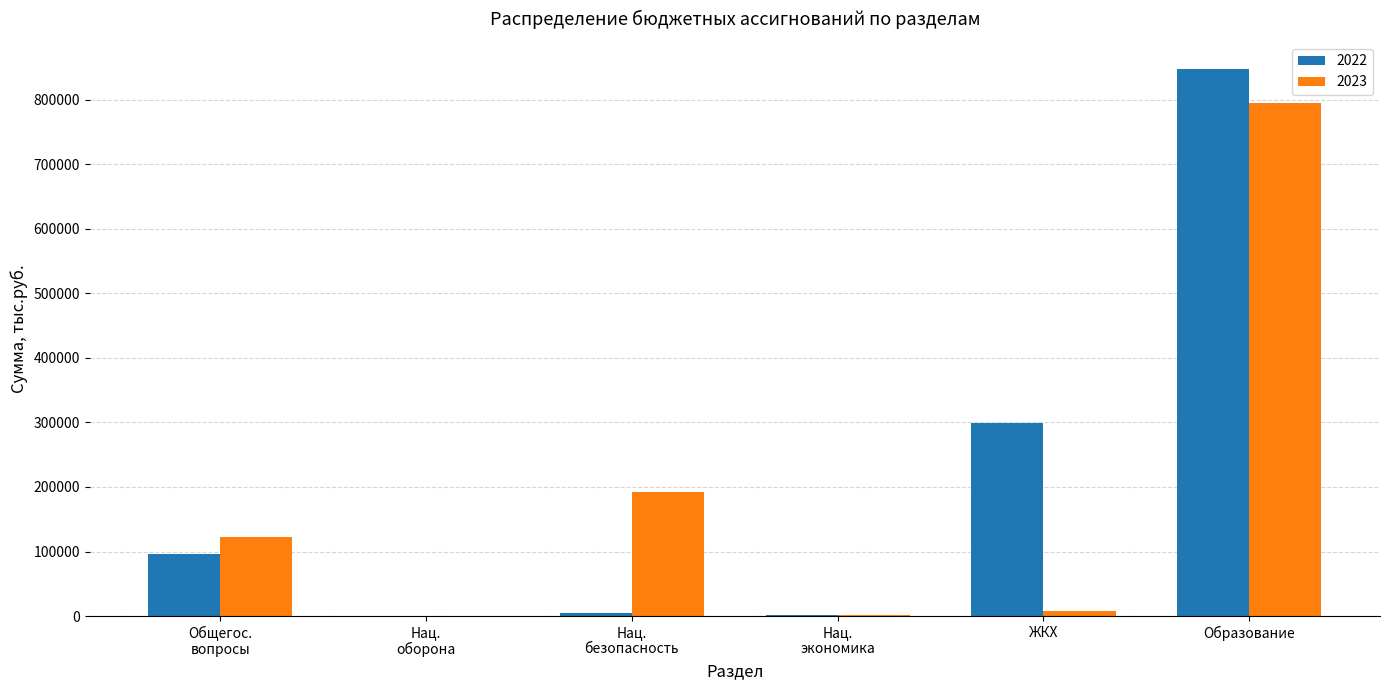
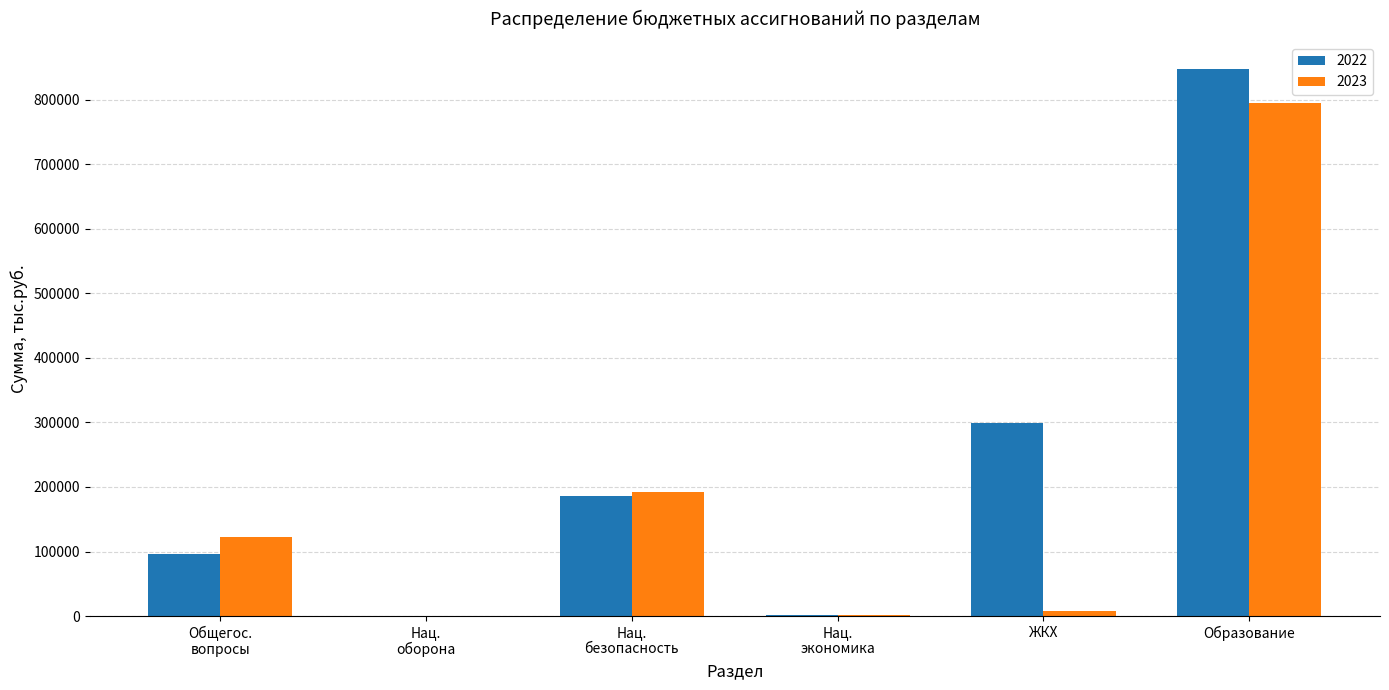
2022, Нац. безопасность: 10000 -> 190000
